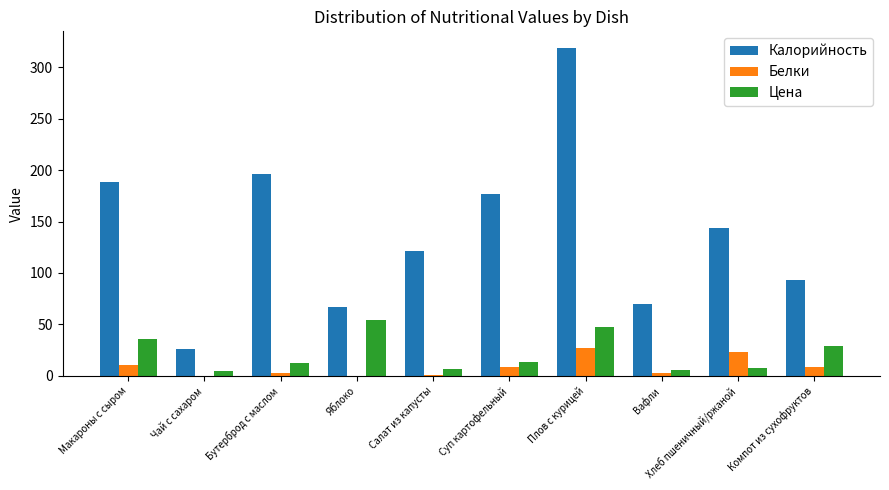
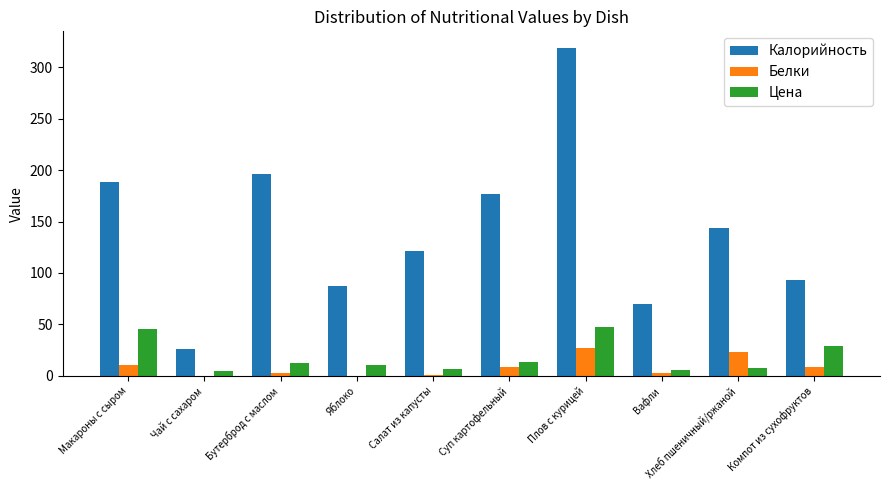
Цена, Макароны с сыром: 36 -> 46
Калорийность, Яблоко: 67 -> 87
Цена, Яблоко: 54 -> 11
